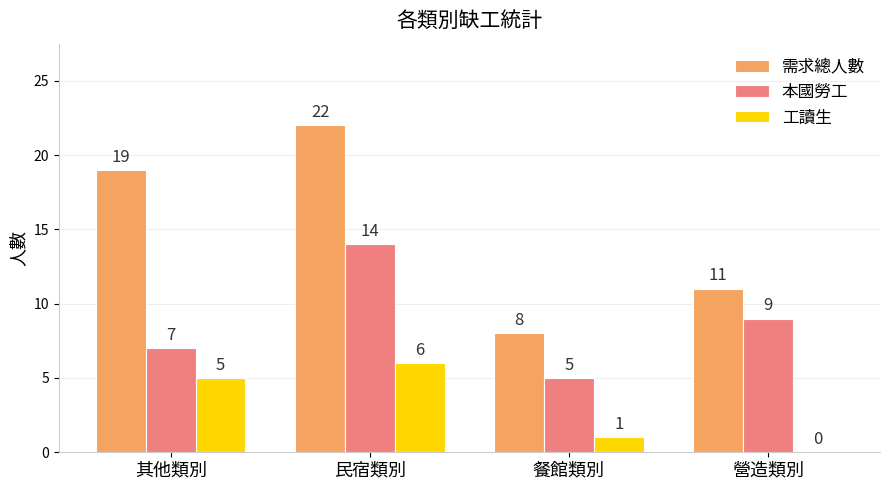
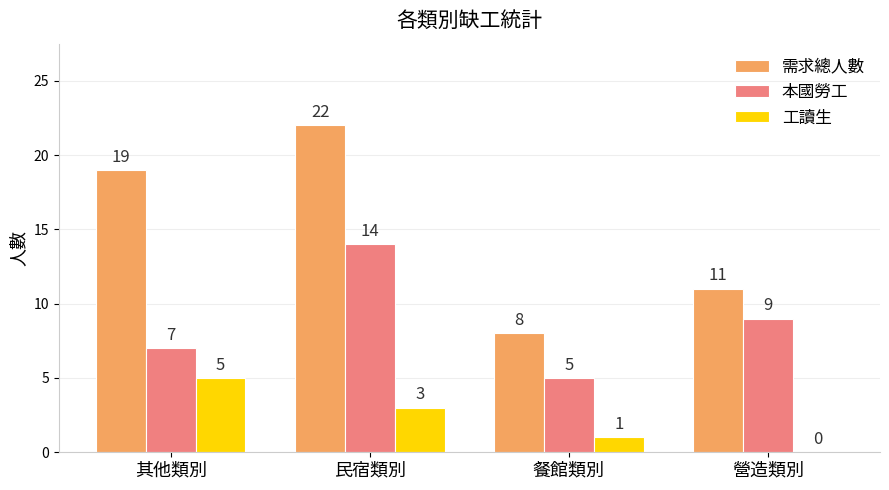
工讀生, 民宿類別: 6 -> 3
